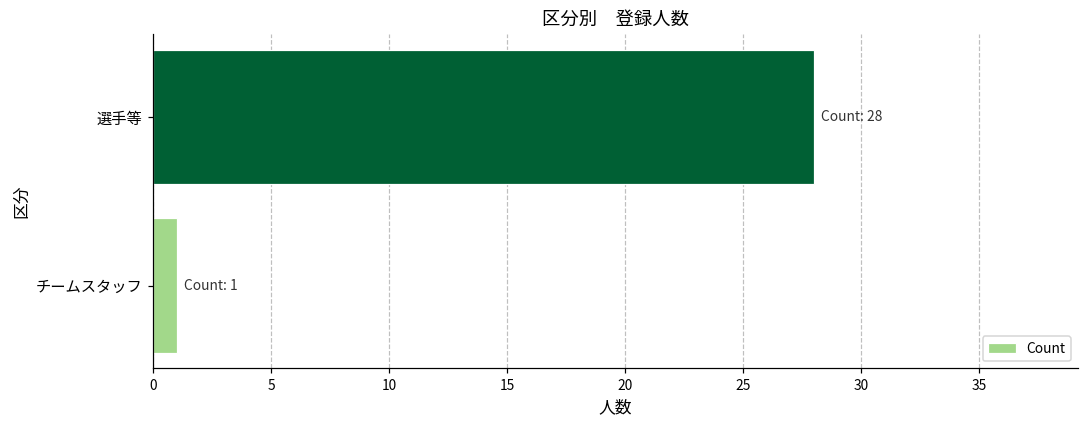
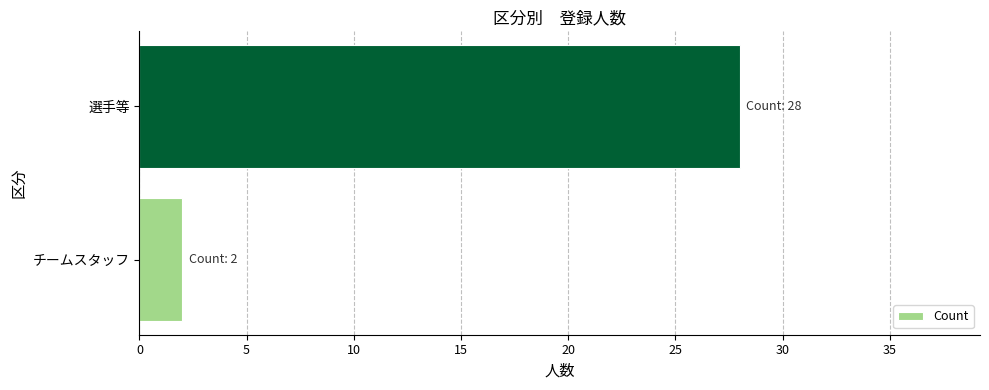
チームスタッフ: 1 -> 2
